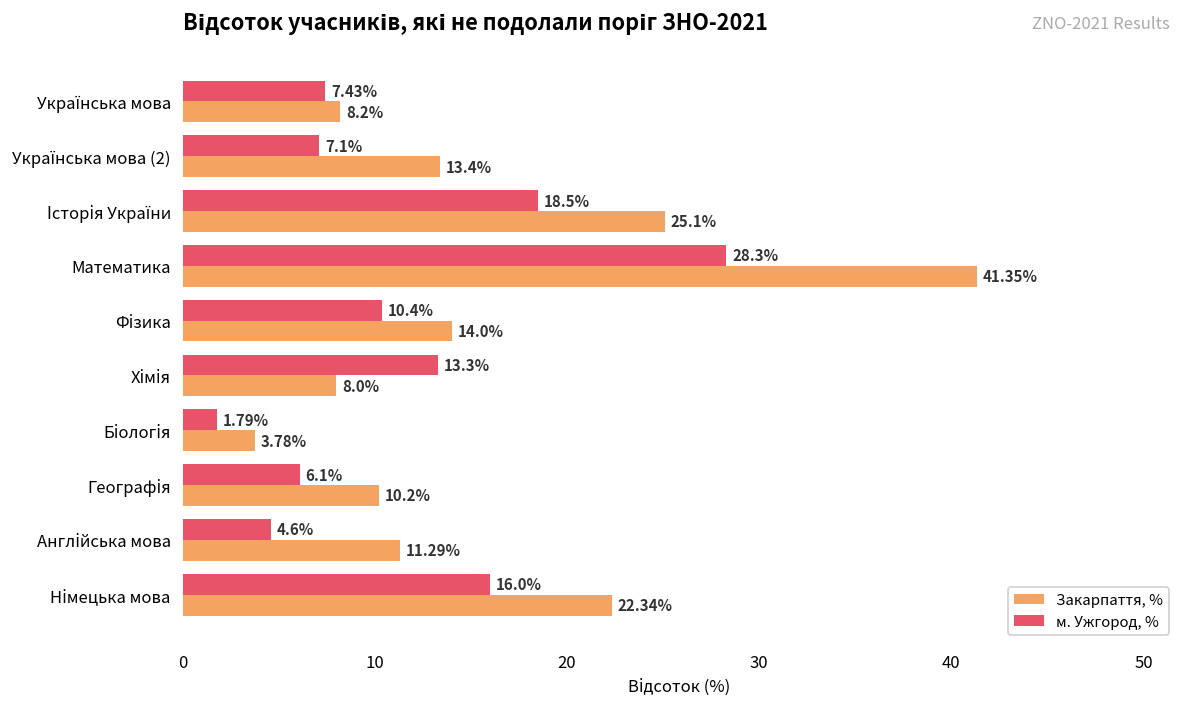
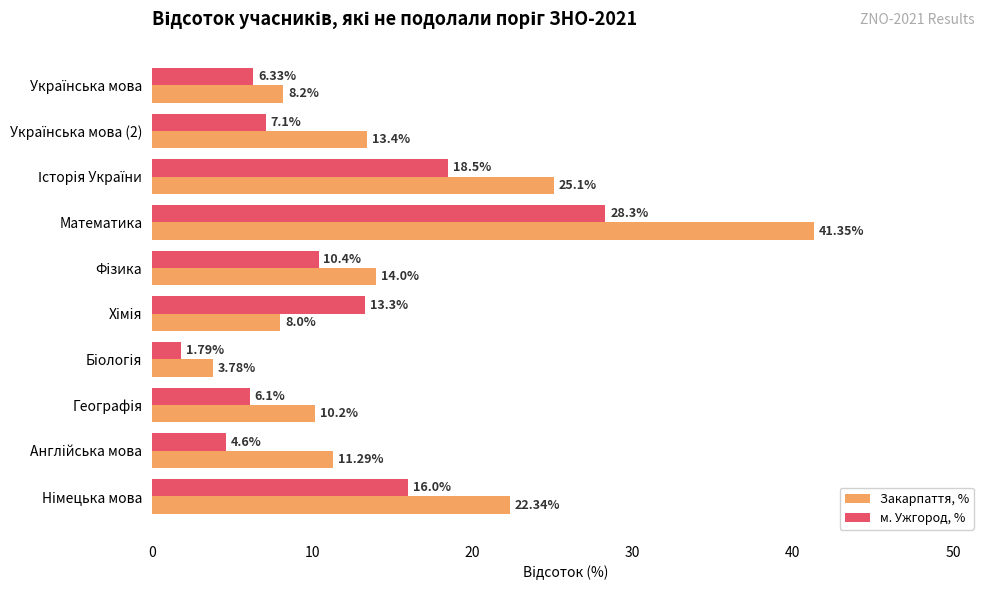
м. Ужгород, %, Українська мова: 7.43% -> 6.33%
